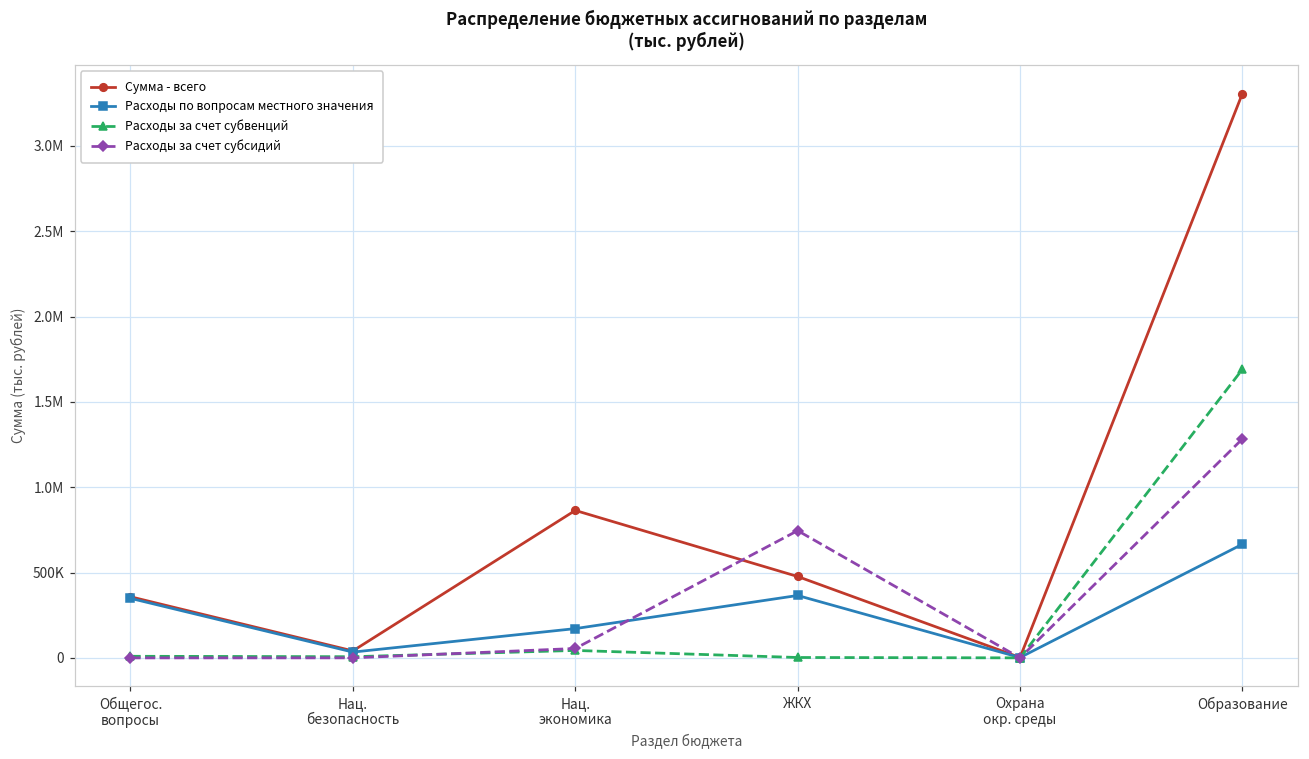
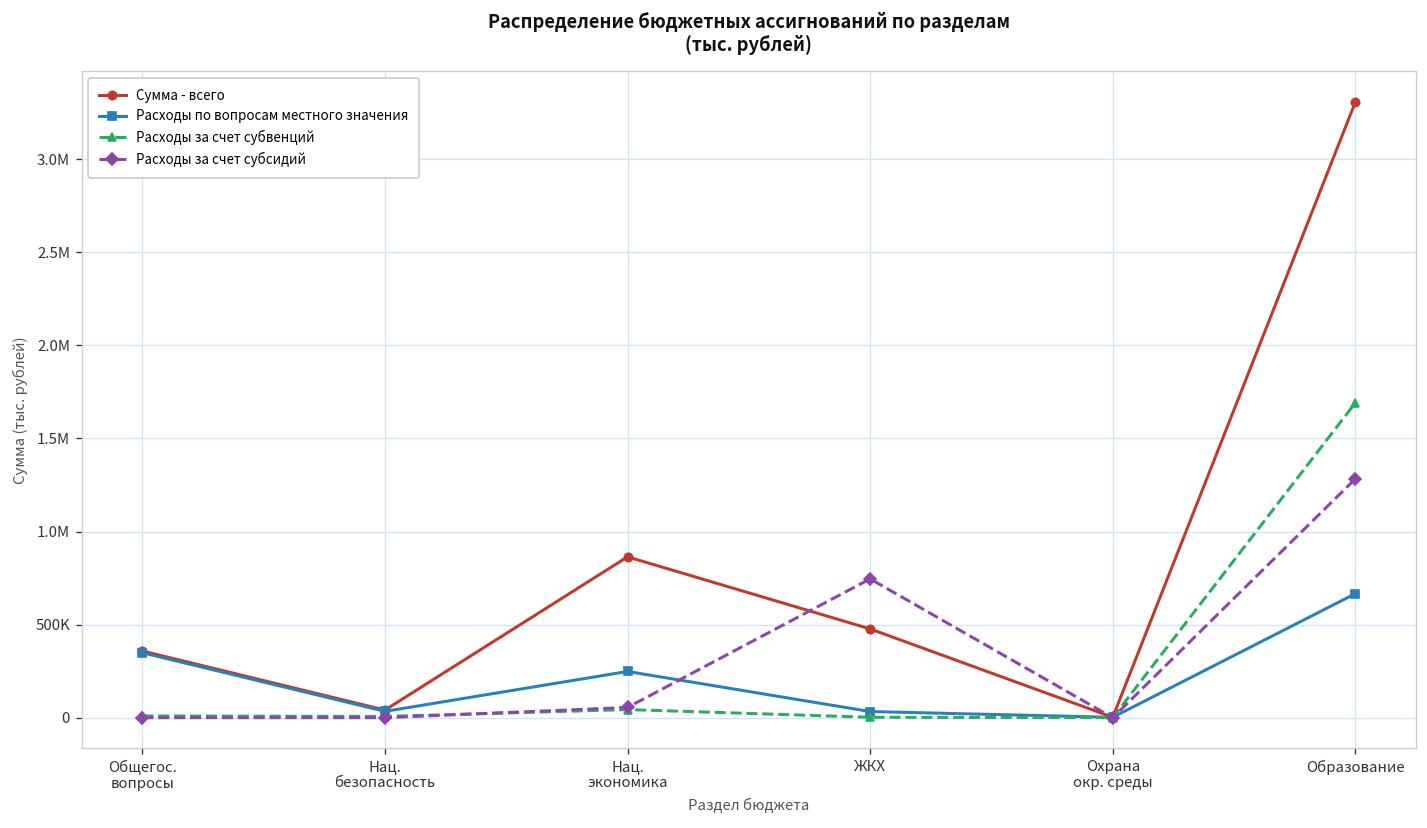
Расходы по вопросам местного значения, Нац. экономика: 170000 -> 250000
Расходы по вопросам местного значения, ЖКХ: 370000 -> 30000
